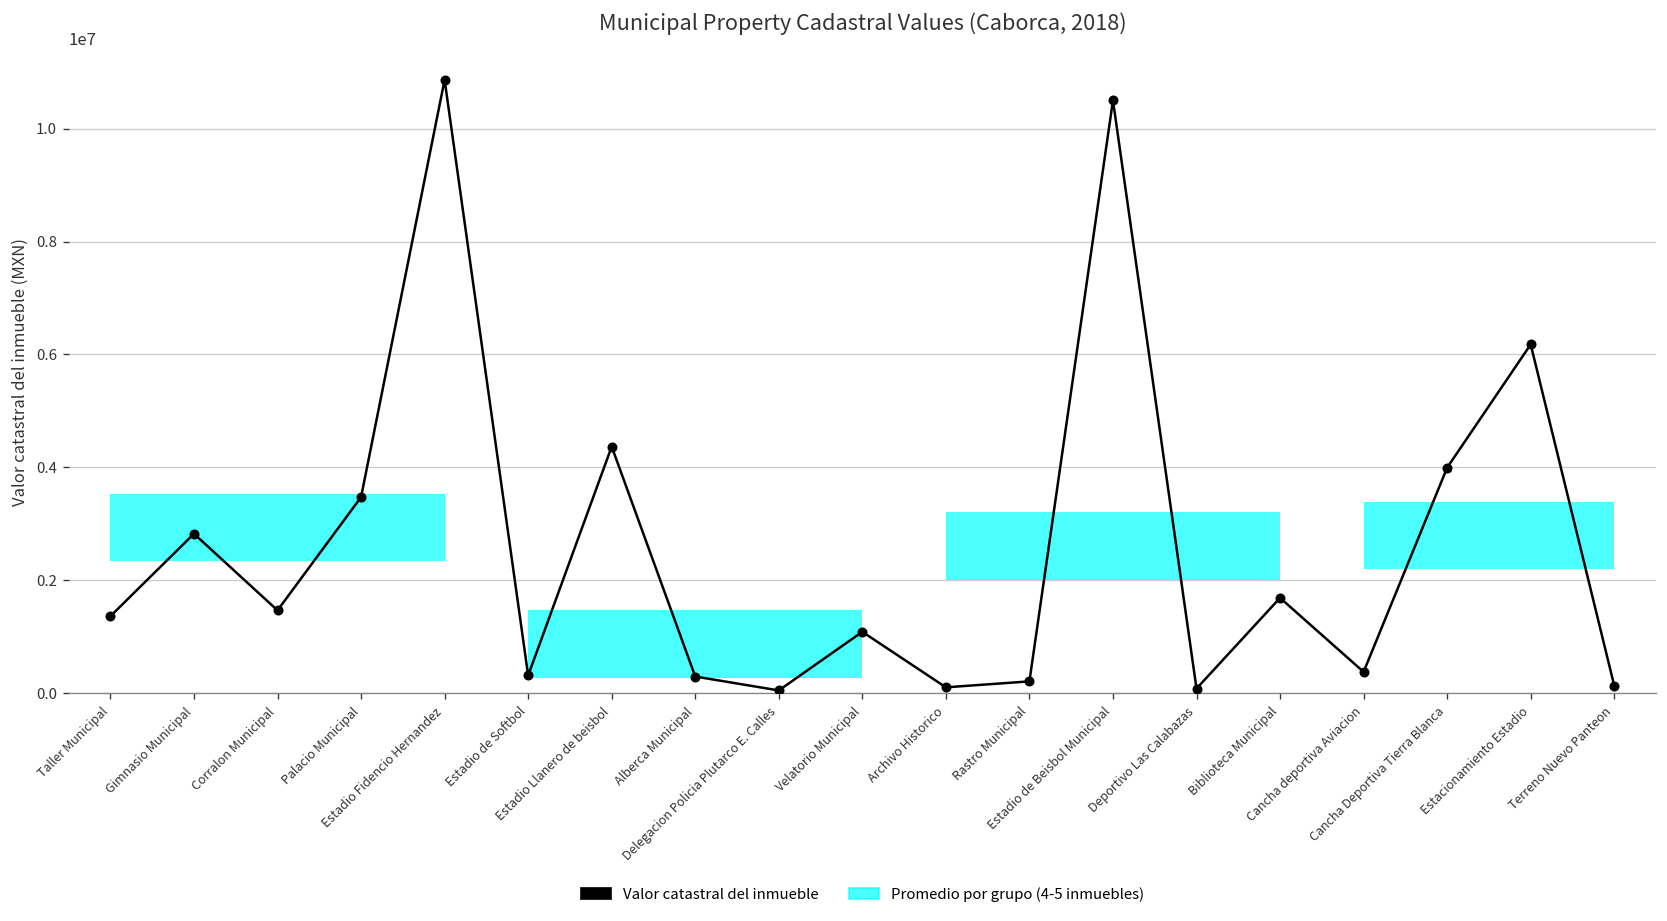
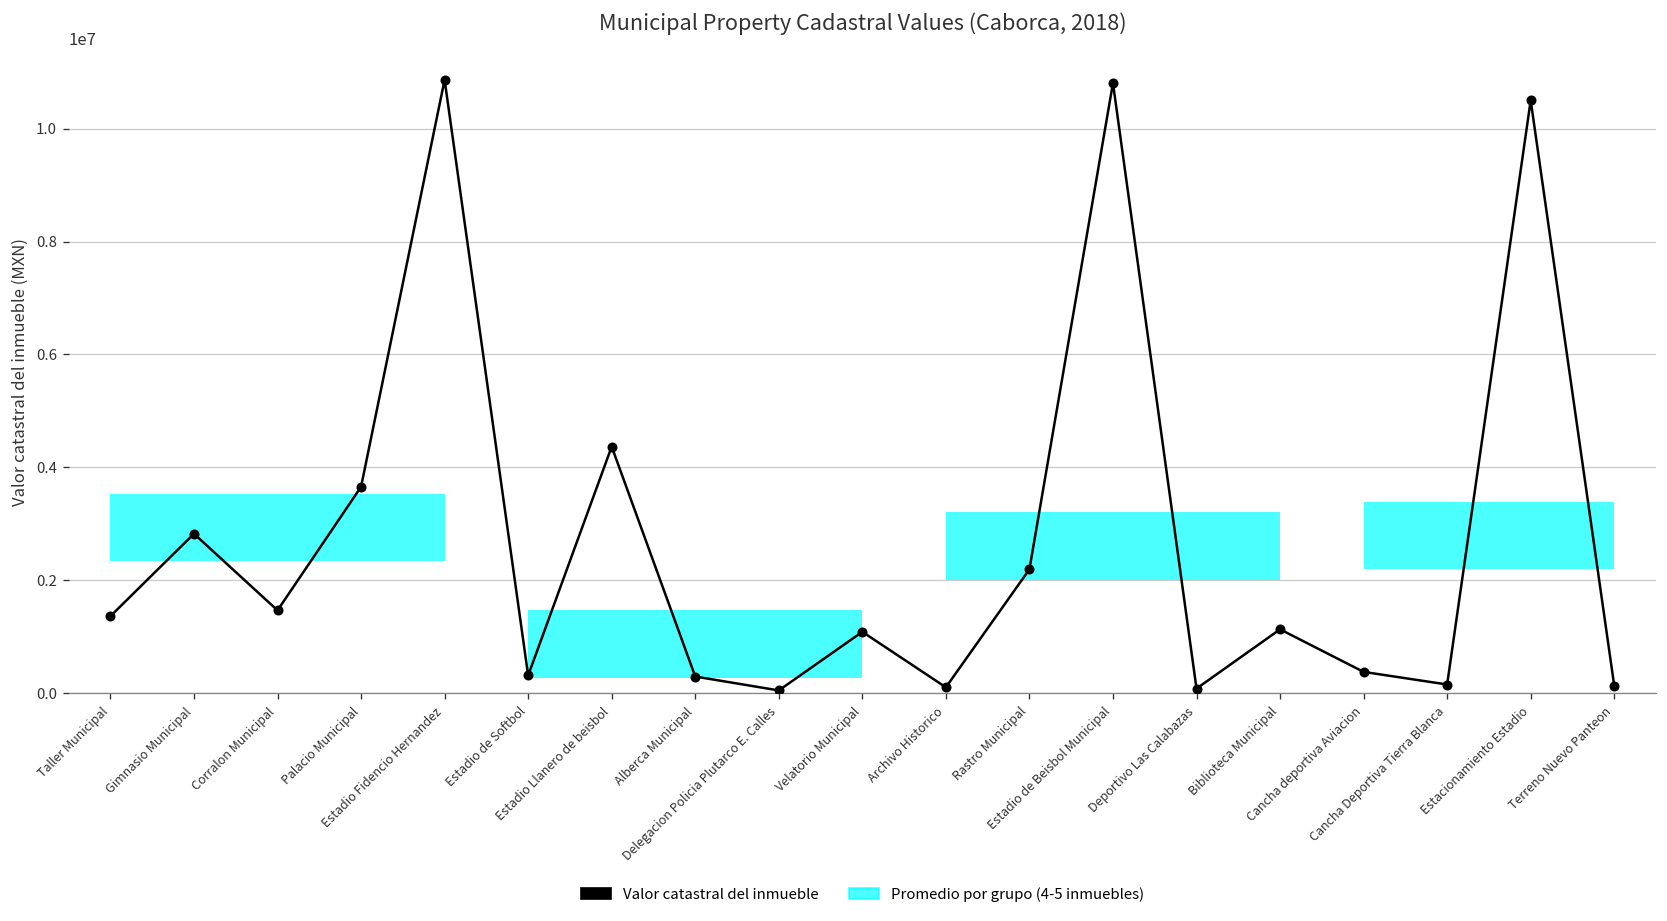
Valor catastral del inmueble, Palacio Municipal: 3500000 -> 3700000
Valor catastral del inmueble, Rastro Municipal: 200000 -> 2200000
Valor catastral del inmueble, Estadio de Beisbol Municipal: 10500000 -> 10800000
Valor catastral del inmueble, Biblioteca Municipal: 1700000 -> 1100000
Valor catastral del inmueble, Cancha Deportiva Tierra Blanca: 4000000 -> 200000
Valor catastral del inmueble, Estacionamiento Estadio: 6200000 -> 10500000
